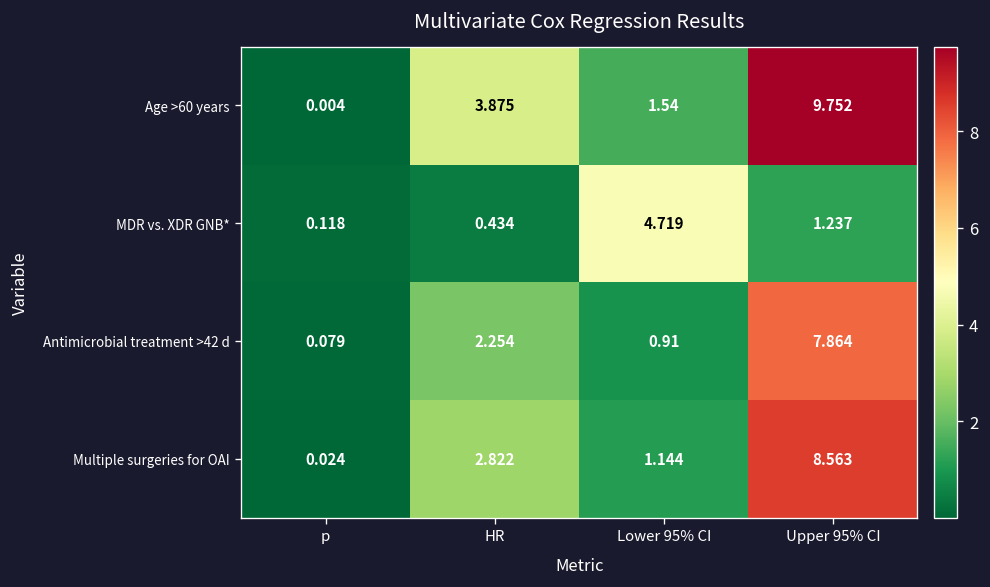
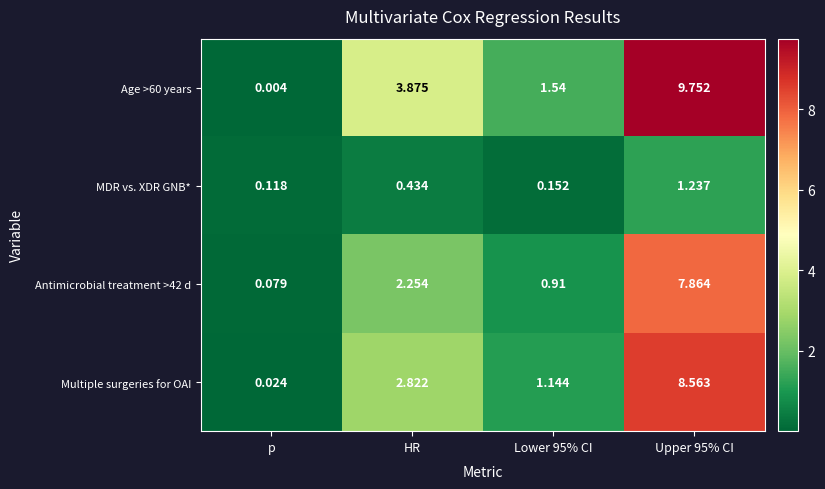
MDR vs. XDR GNB*, Lower 95% CI: 4.719 -> 0.152
